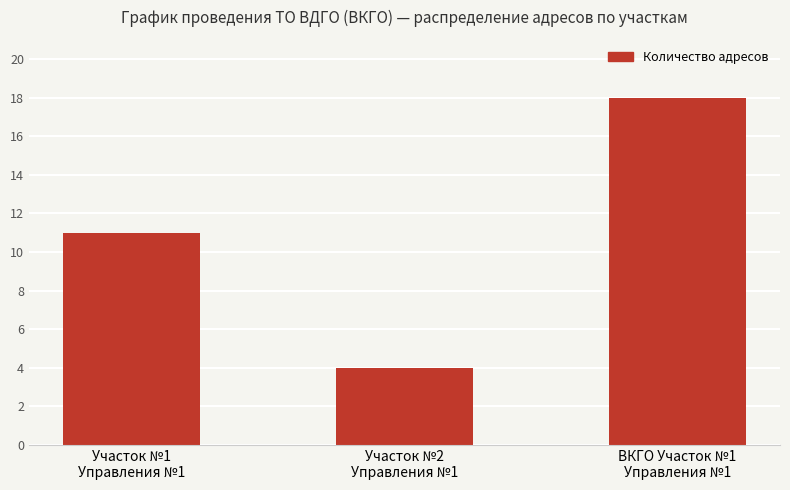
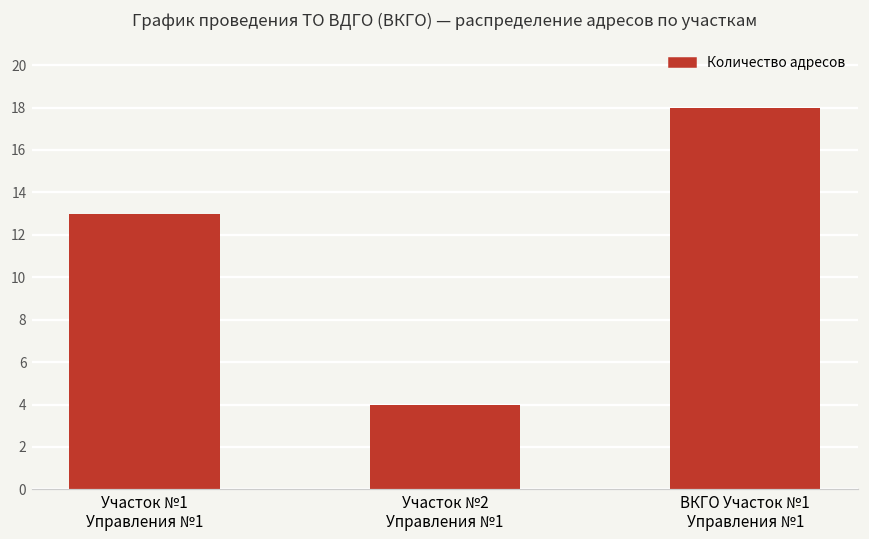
Участок №1 Управления №1: 11 -> 13
